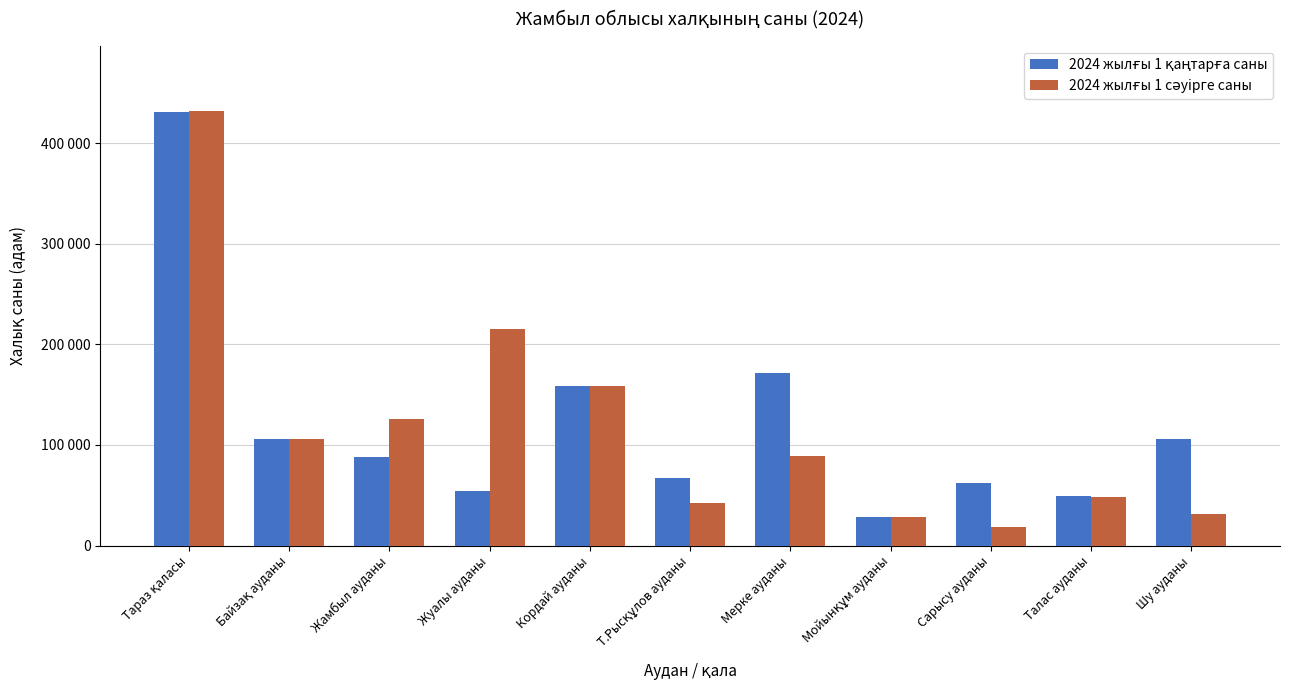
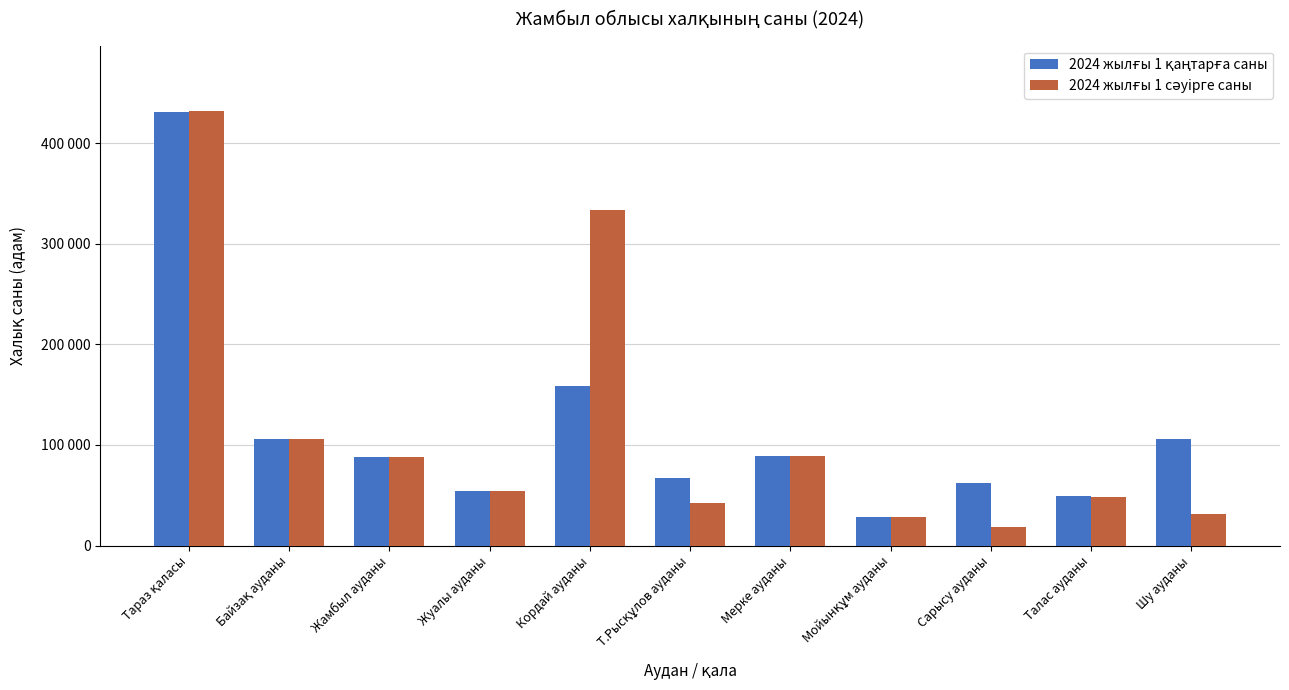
2024 жылғы 1 cәуірге саны, Жамбыл ауданы: 126000 -> 88000
2024 жылғы 1 cәуірге саны, Жуалы ауданы: 215000 -> 54000
2024 жылғы 1 cәуірге саны, Кордай ауданы: 158000 -> 333000
2024 жылғы 1 қаңтарға саны, Мерке ауданы: 172000 -> 89000
